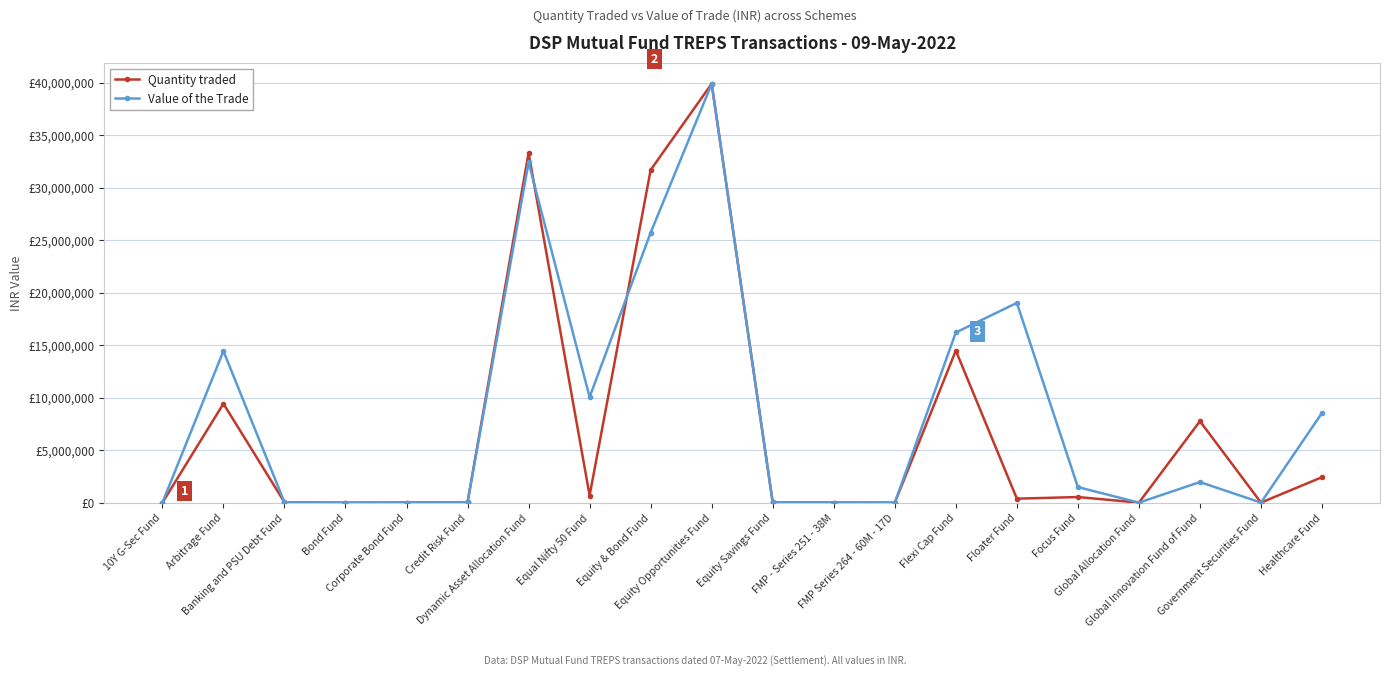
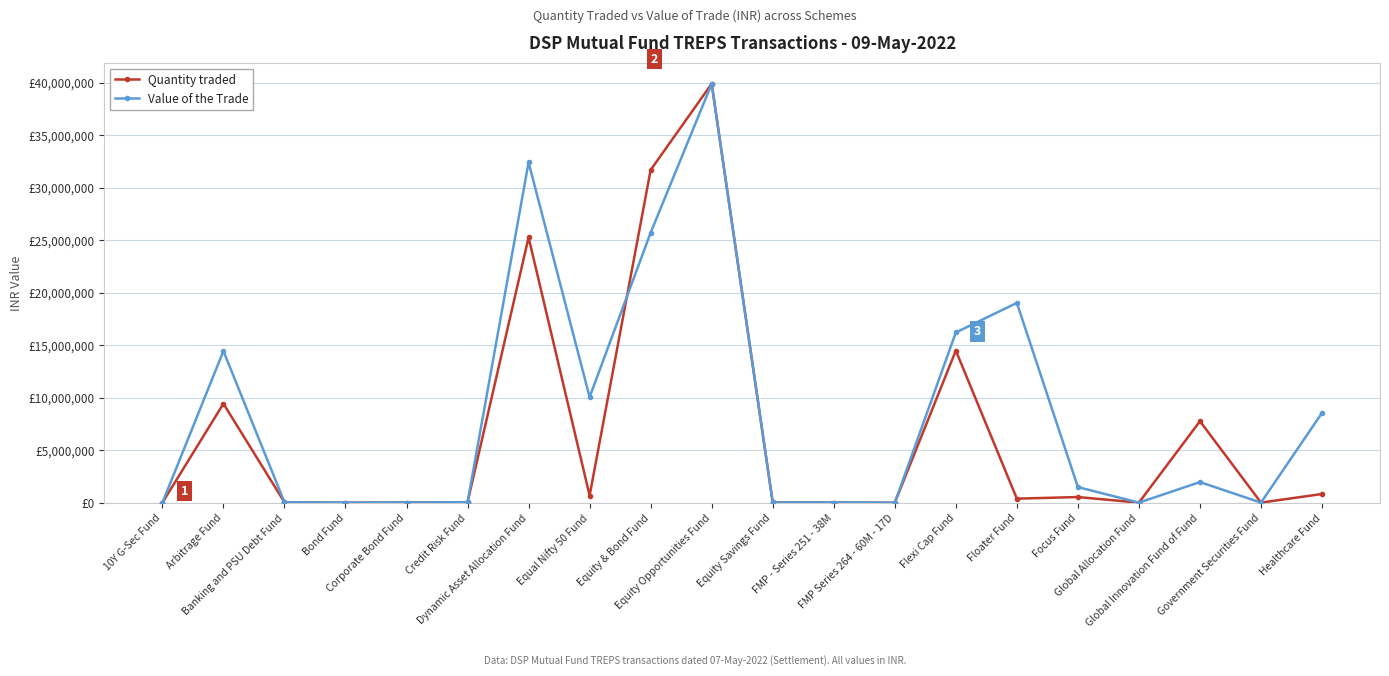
Quantity traded, Dynamic Asset Allocation Fund: £33,300,000 -> £25,300,000
Quantity traded, Healthcare Fund: £2,400,000 -> £800,000
